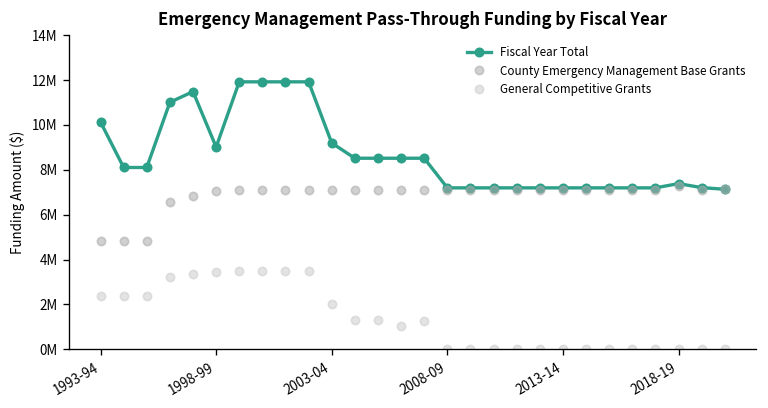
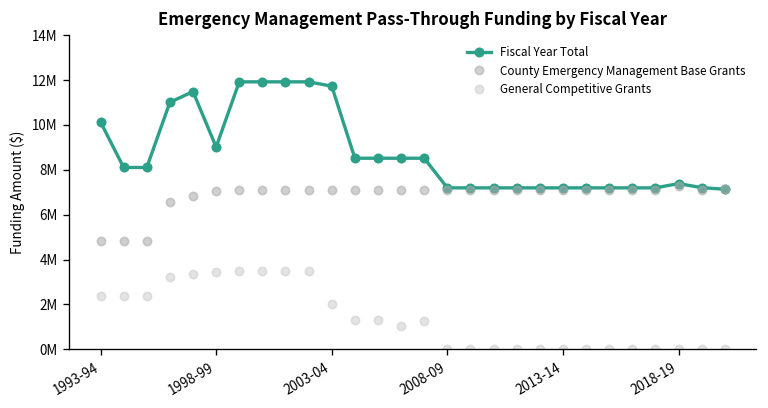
Fiscal Year Total, 2003-04: 9200000 -> 11700000
